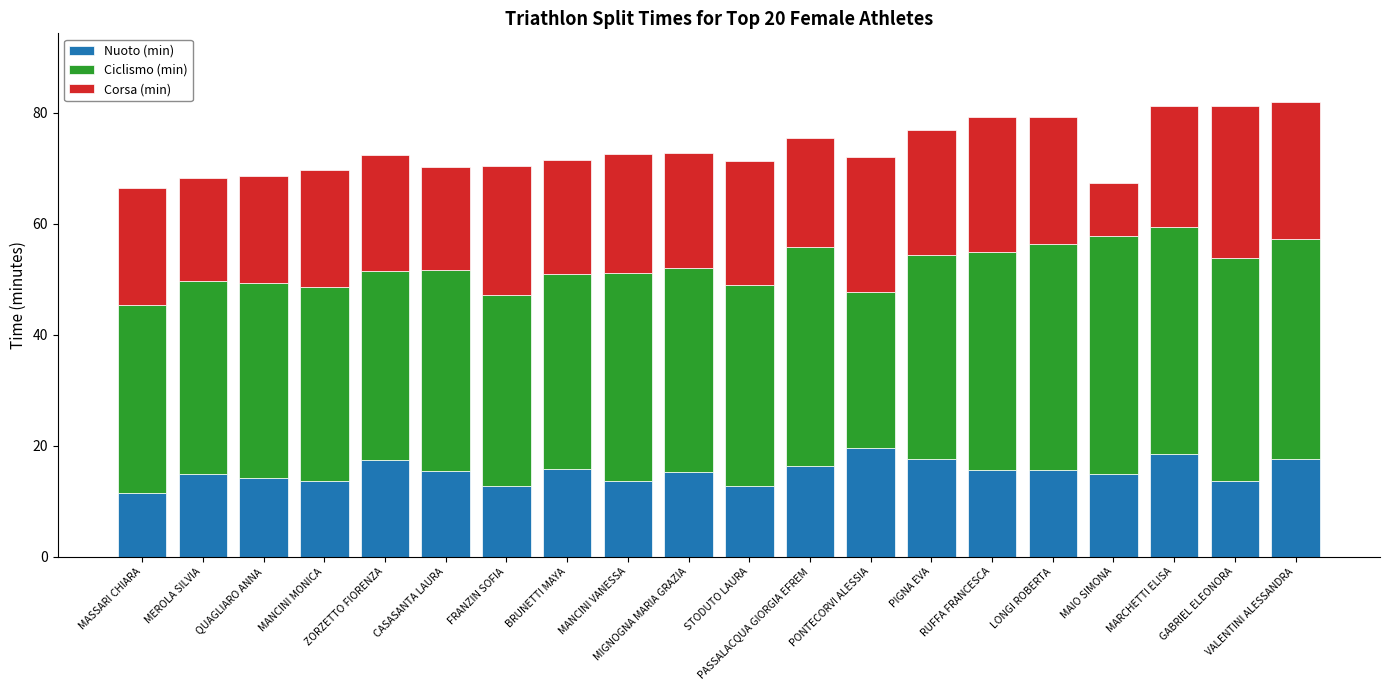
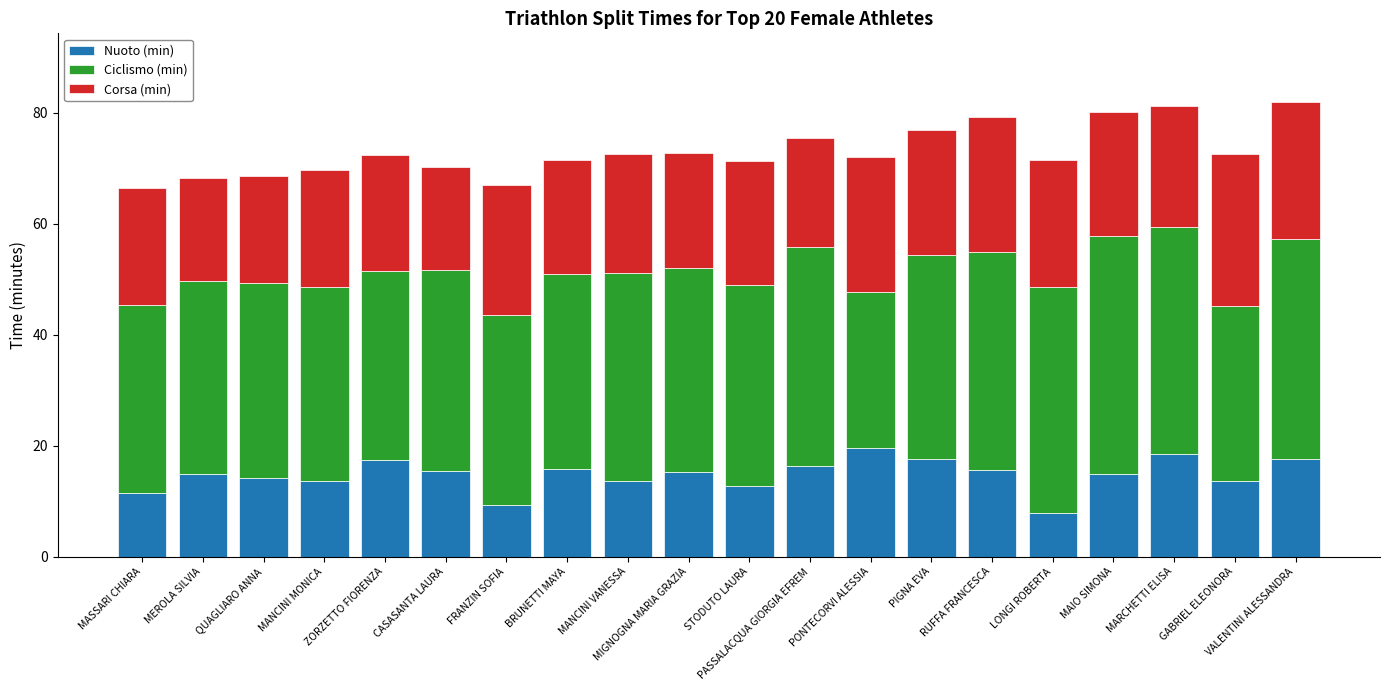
Nuoto (min), FRANZIN SOFIA: 13 -> 9
Nuoto (min), LONGI ROBERTA: 16 -> 8
Corsa (min), MAIO SIMONA: 10 -> 22
Ciclismo (min), GABRIEL ELEONORA: 40 -> 32
